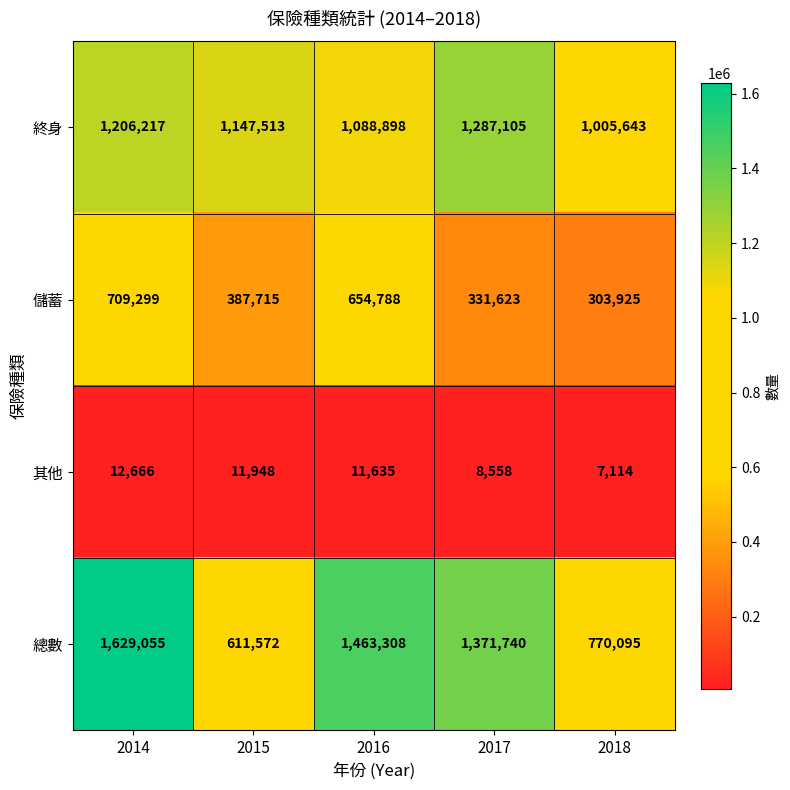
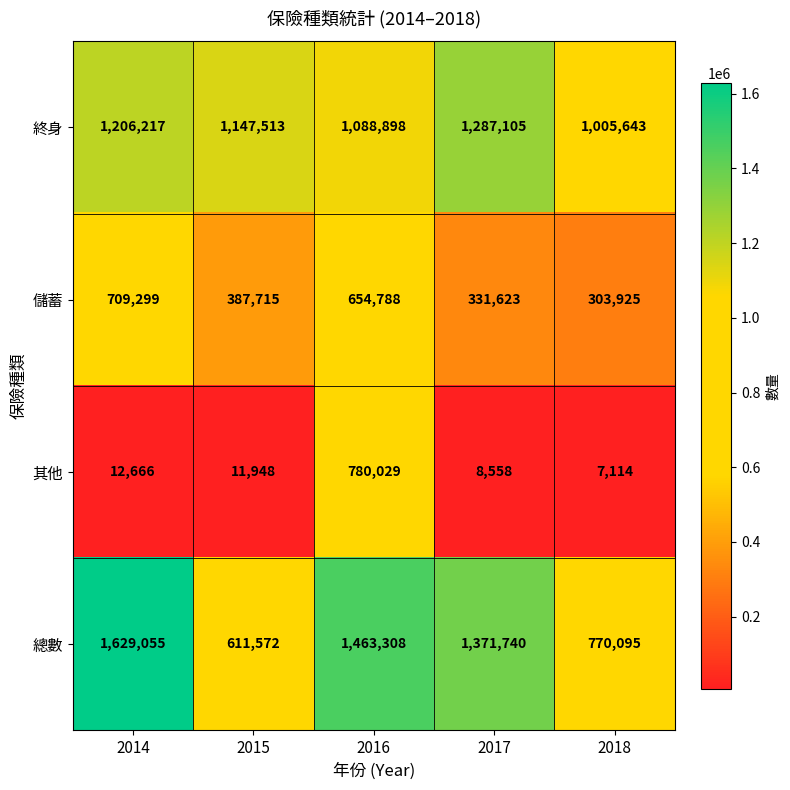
其他, 2016: 11,635 -> 780,029
